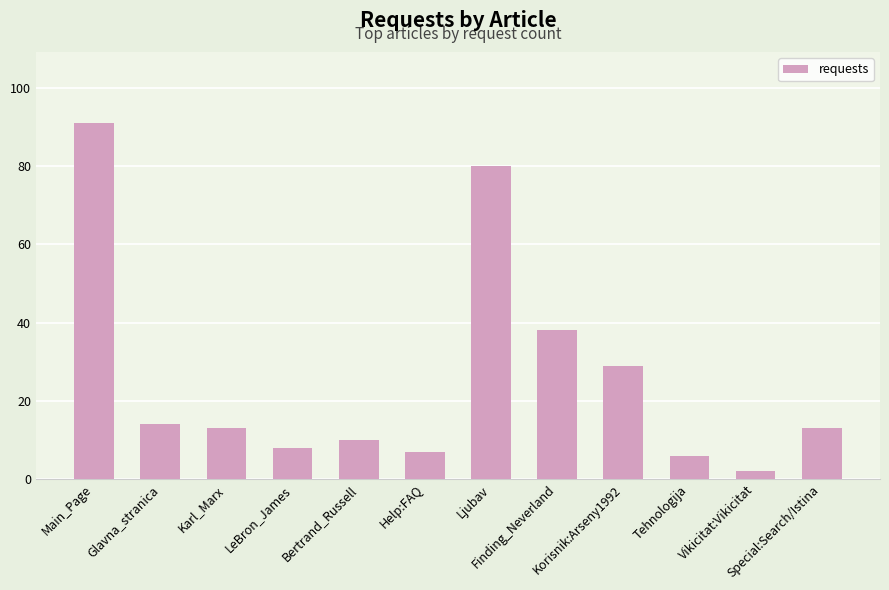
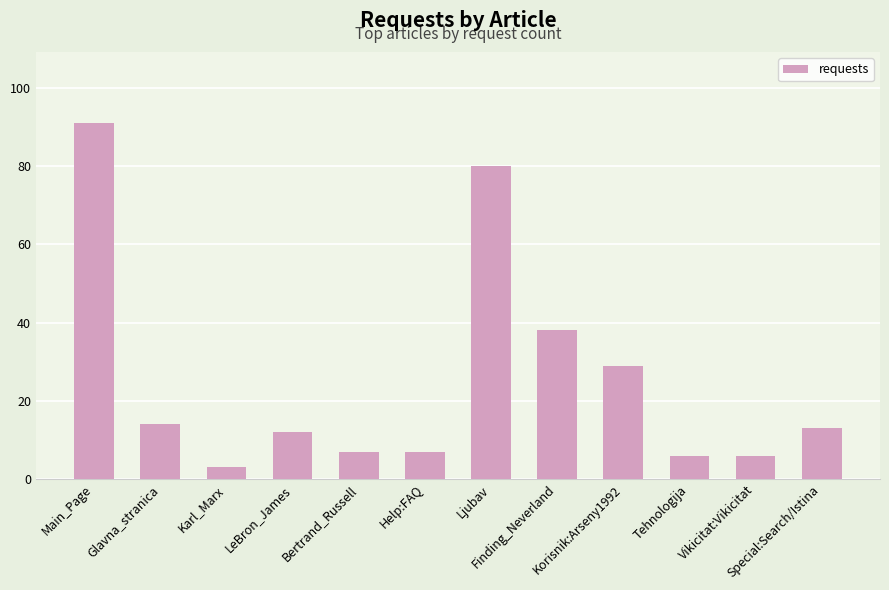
Karl_Marx: 13 -> 3
LeBron_James: 8 -> 12
Bertrand_Russell: 10 -> 7
Vikicitat:Vikicitat: 2 -> 6
